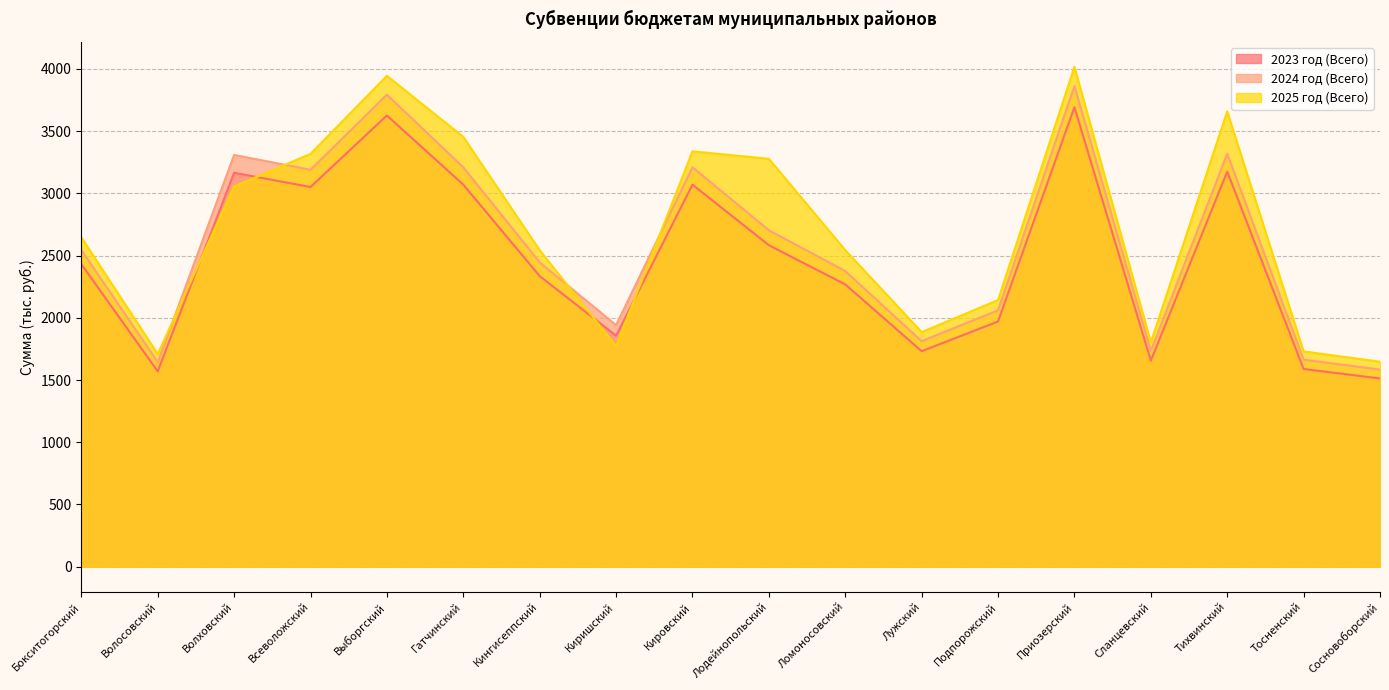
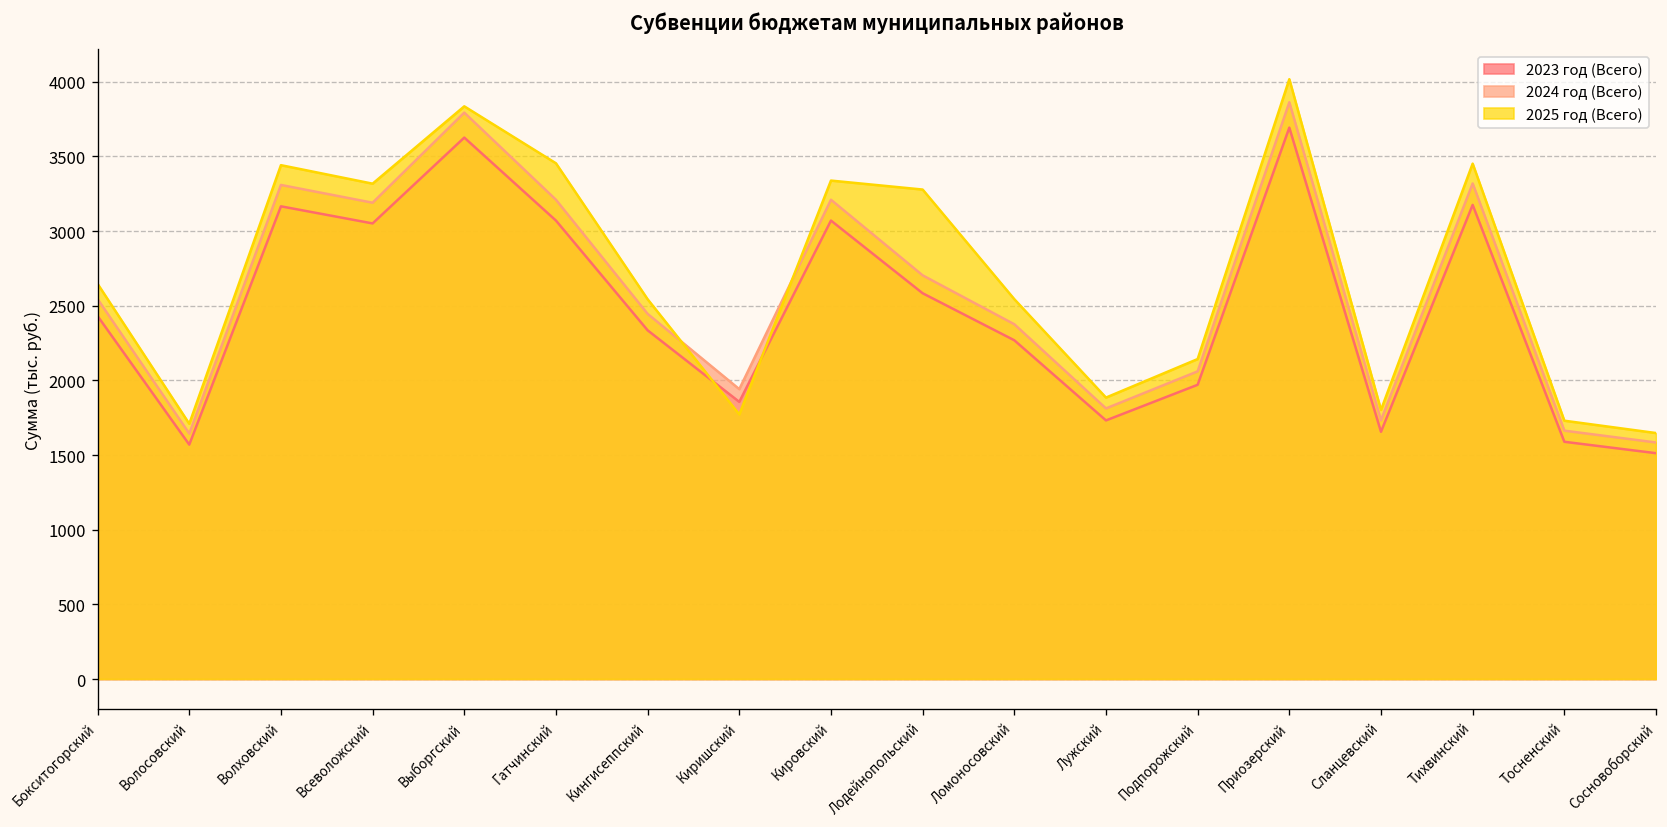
2025 год (Всего), Волховский: 3060 -> 3440
2025 год (Всего), Выборгский: 3950 -> 3840
2025 год (Всего), Тихвинский: 3660 -> 3450
